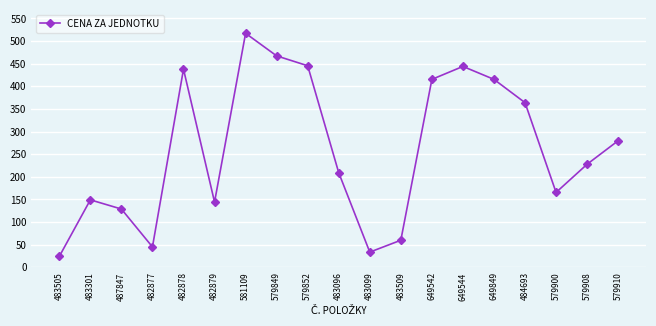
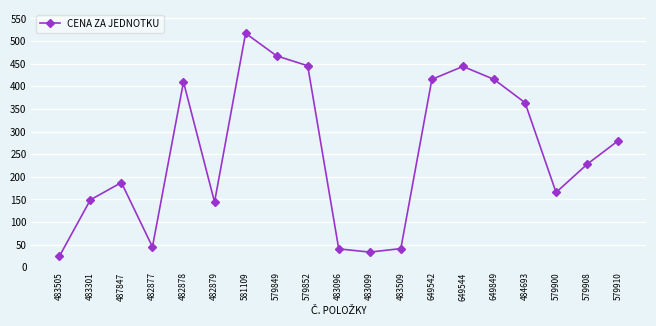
487847: 130 -> 190
482878: 440 -> 410
483096: 210 -> 40
483509: 60 -> 40
